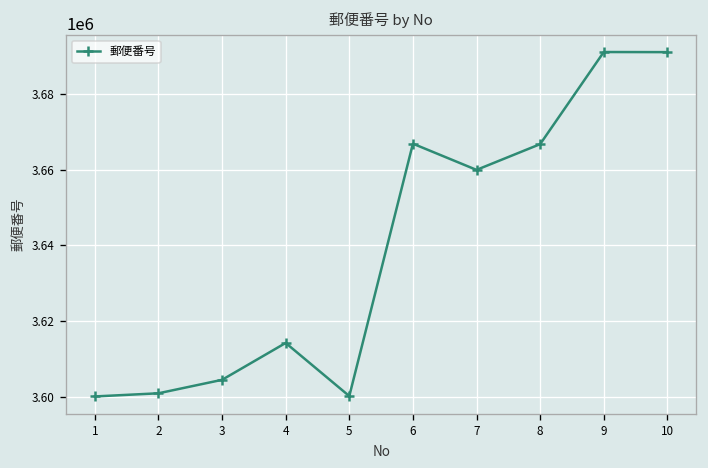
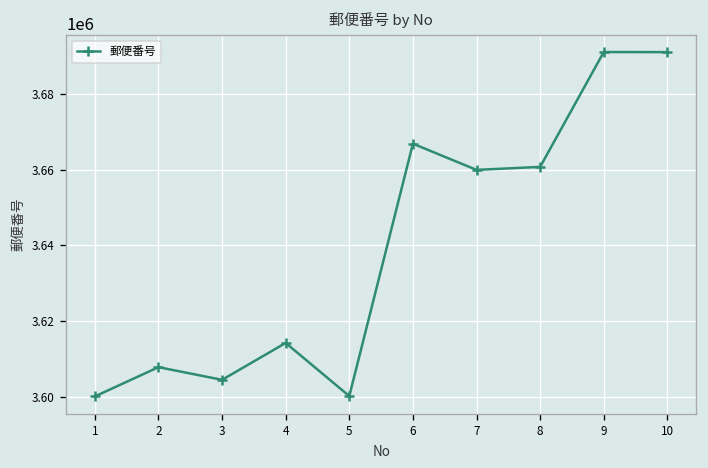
2: 3601000 -> 3608000
8: 3667000 -> 3661000
